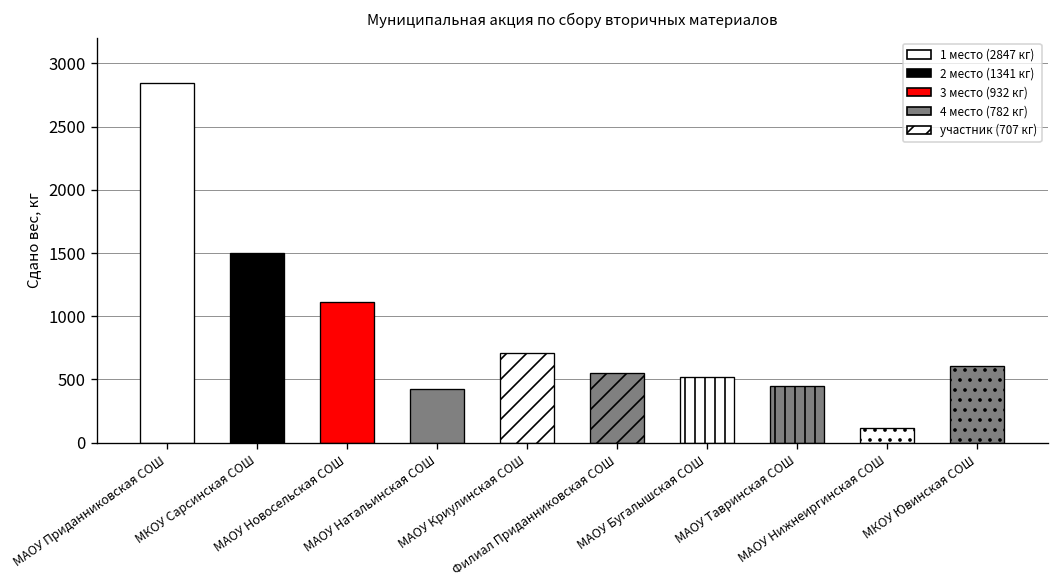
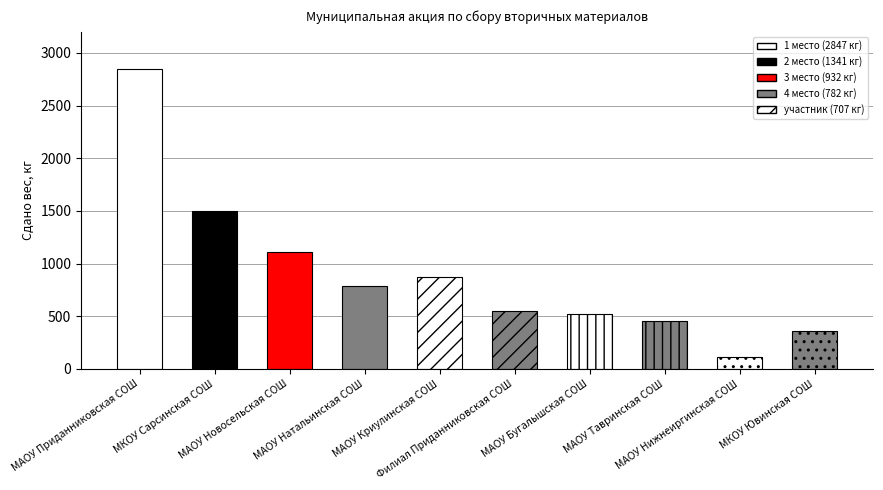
МАОУ Натальинская СОШ: 420 -> 780
МАОУ Криулинская СОШ: 710 -> 870
МКОУ Ювинская СОШ: 610 -> 360
